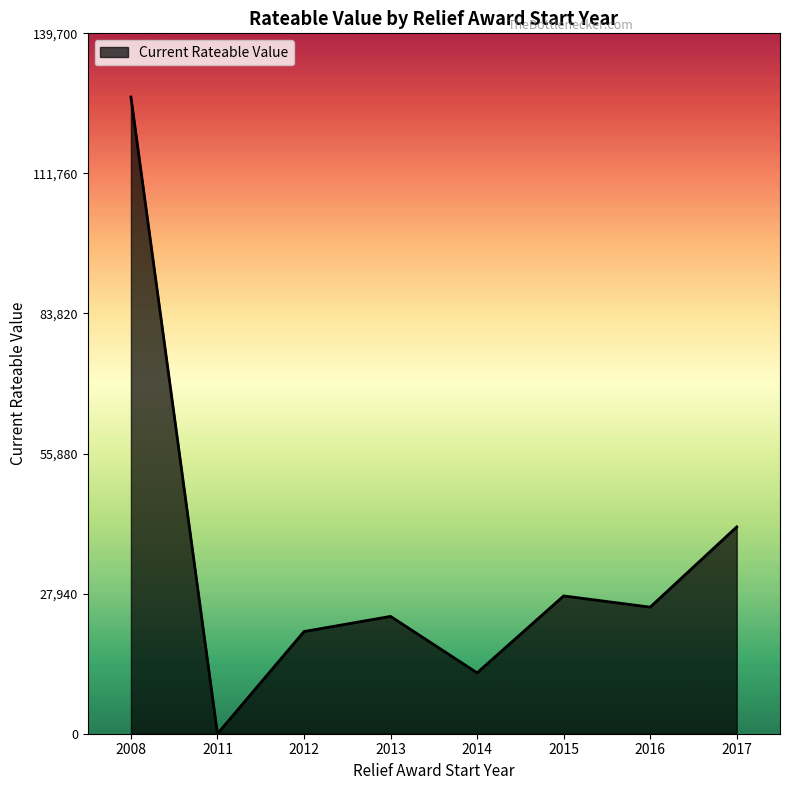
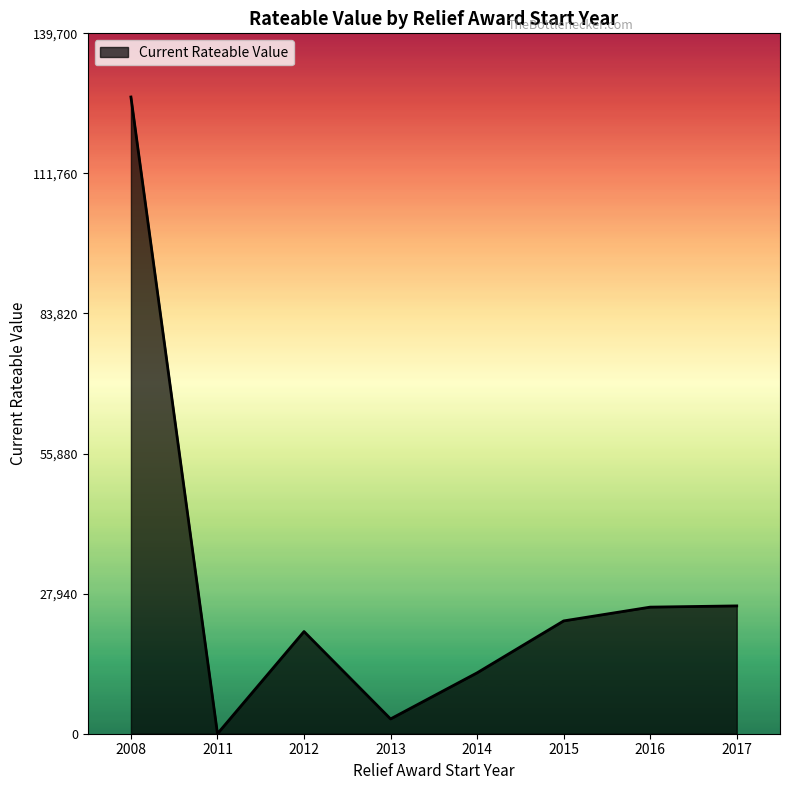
2013: 23,000 -> 3,000
2015: 27,000 -> 23,000
2017: 41,000 -> 25,000
